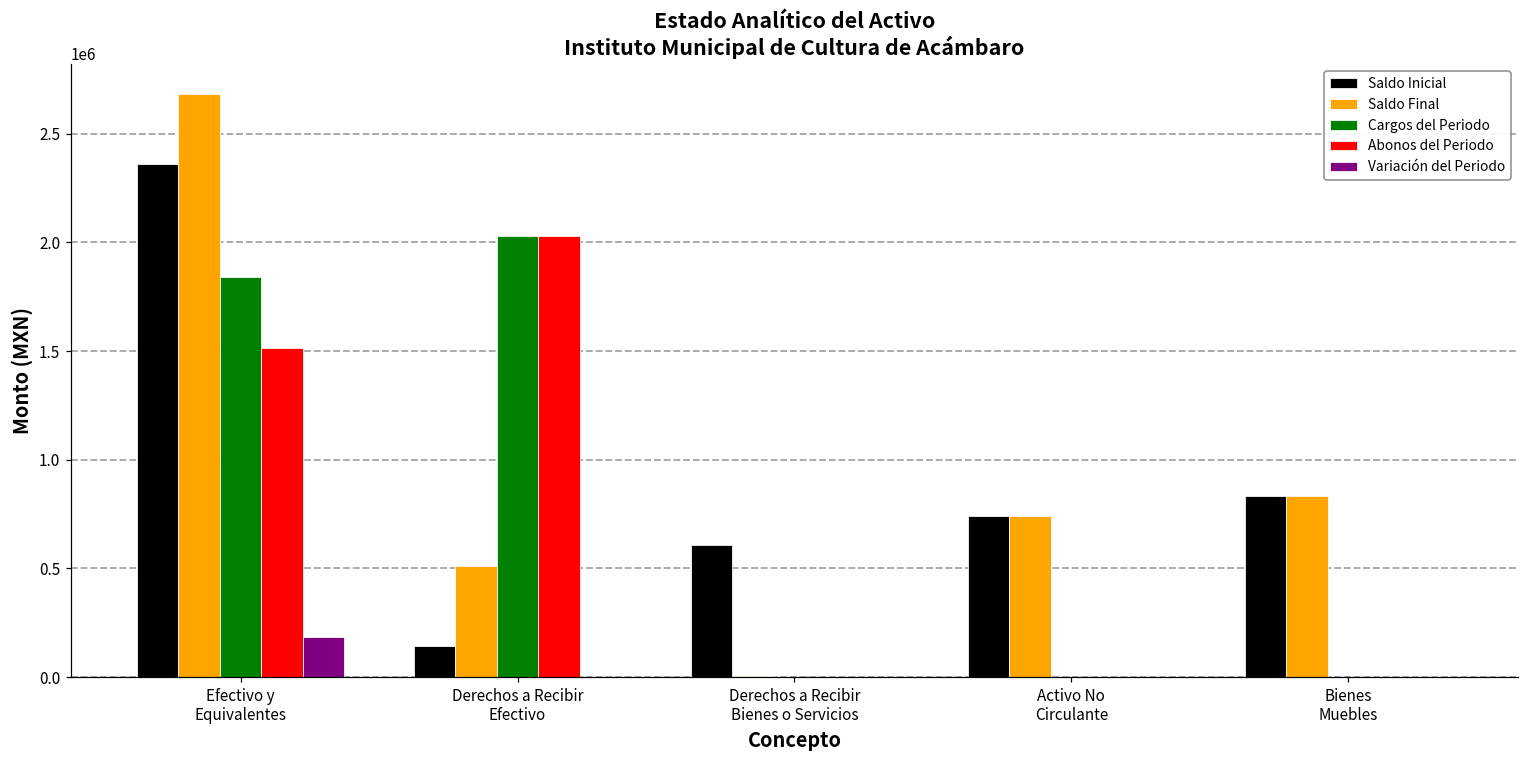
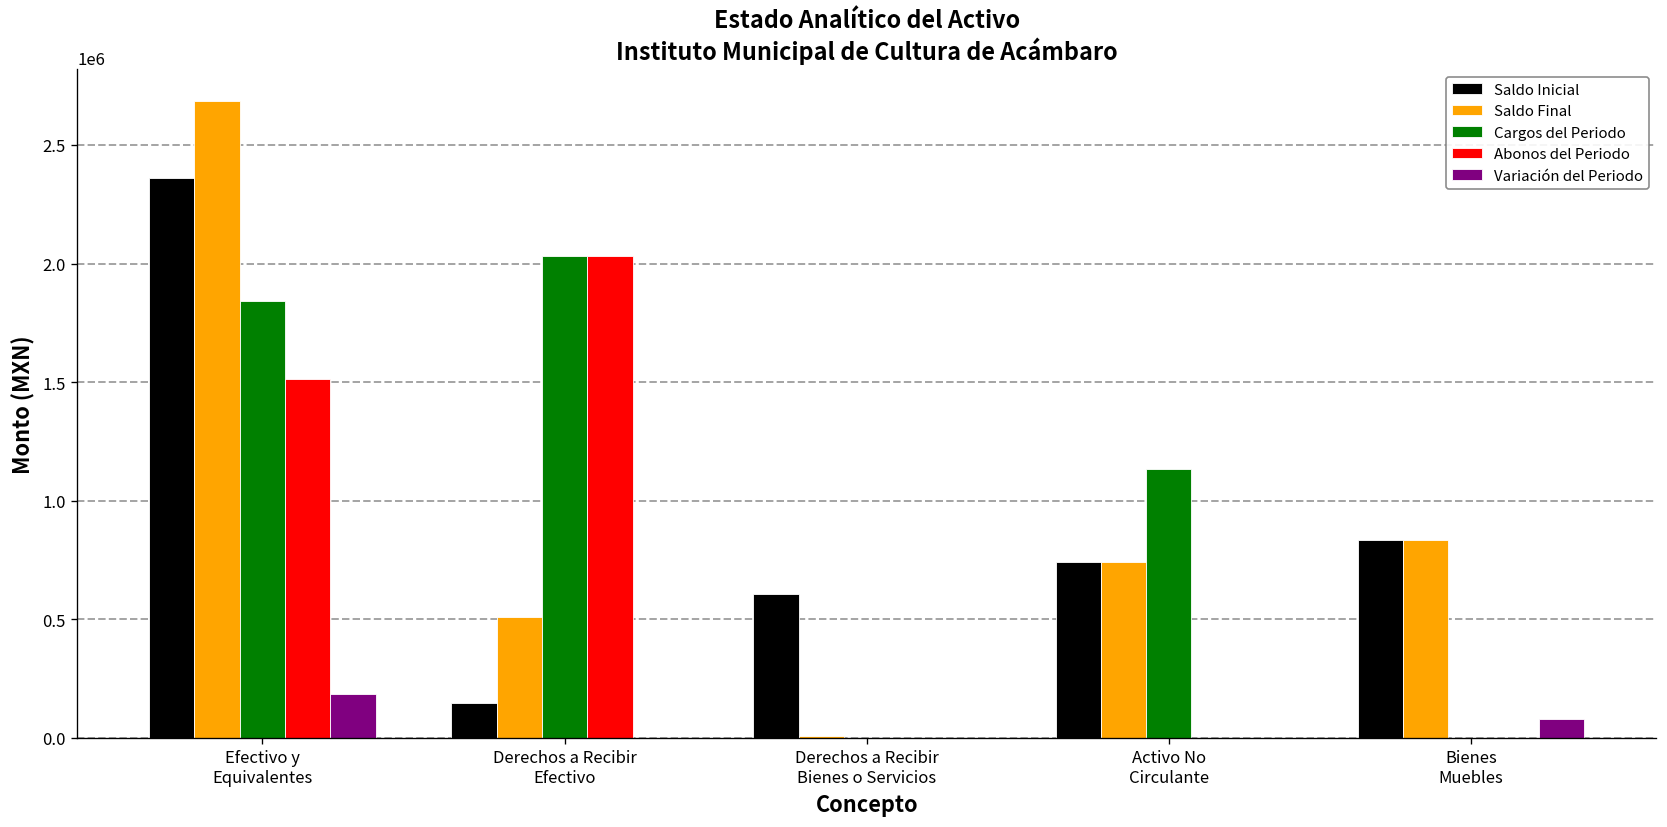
Cargos del Periodo, Activo No Circulante: 0 -> 1130000
Variación del Periodo, Bienes Muebles: 0 -> 80000
